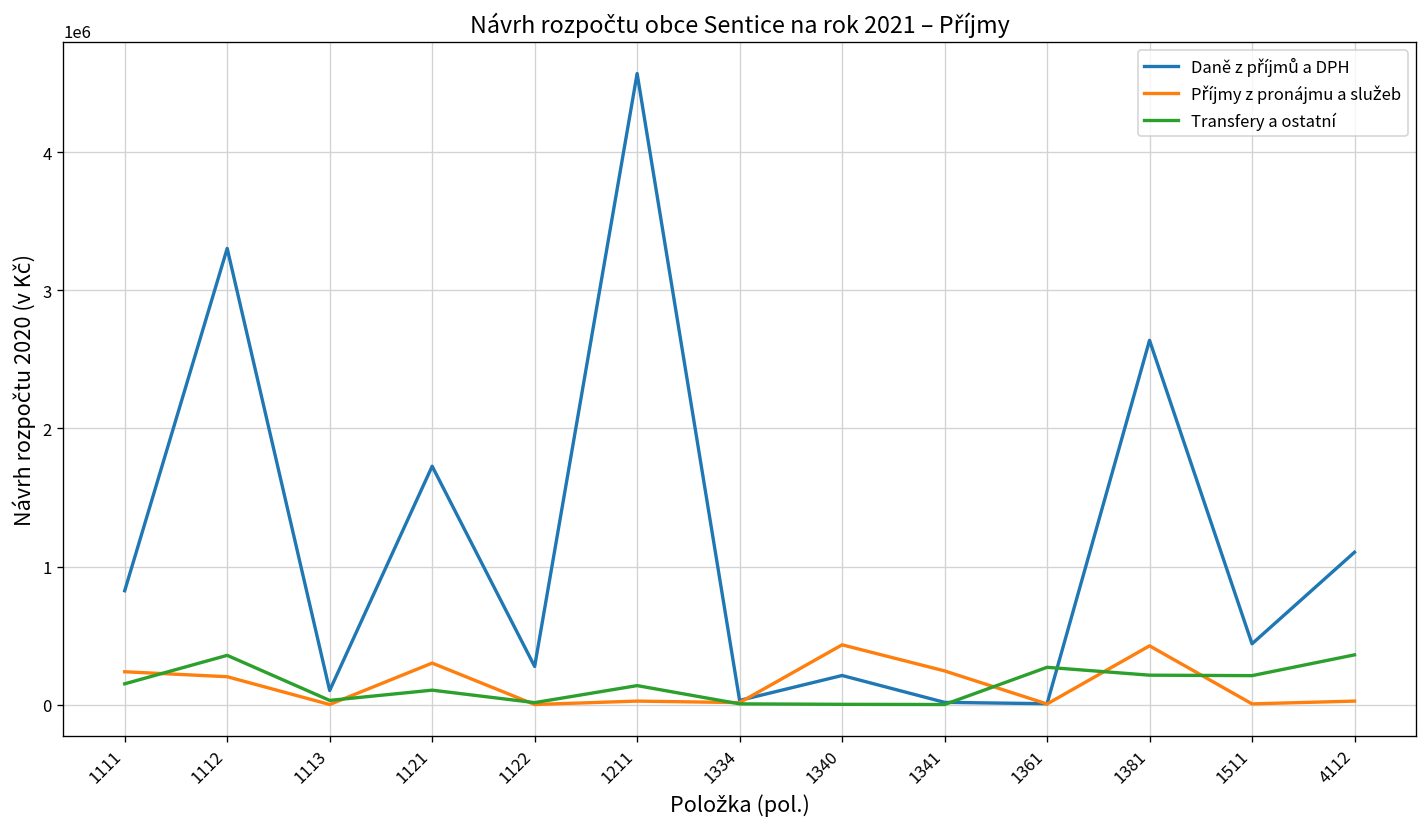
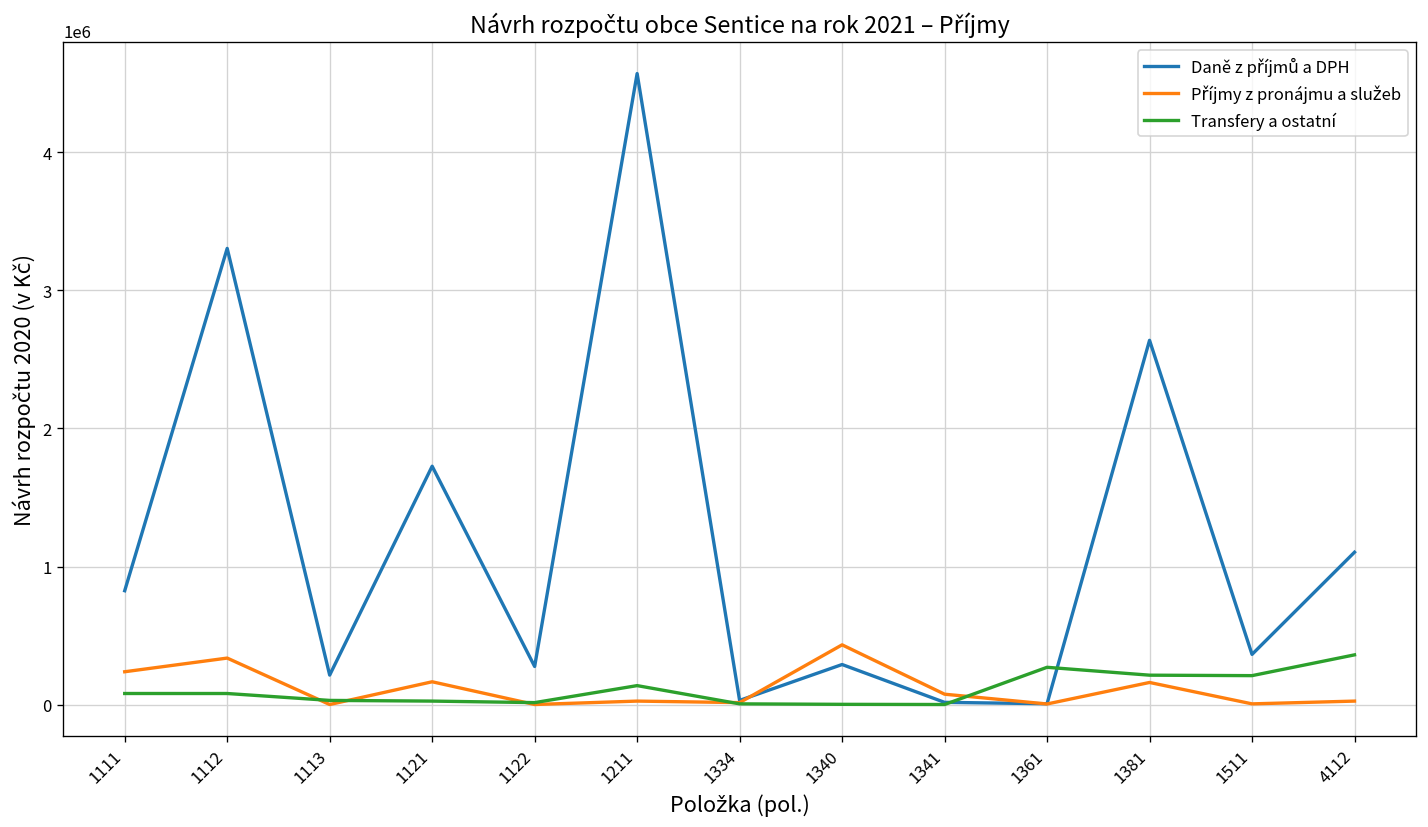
Transfery a ostatní, 1111: 150000 -> 80000
Příjmy z pronájmu a služeb, 1112: 200000 -> 340000
Transfery a ostatní, 1112: 360000 -> 80000
Daně z příjmů a DPH, 1113: 100000 -> 210000
Příjmy z pronájmu a služeb, 1121: 300000 -> 170000
Transfery a ostatní, 1121: 100000 -> 30000
Daně z příjmů a DPH, 1340: 210000 -> 290000
Příjmy z pronájmu a služeb, 1341: 240000 -> 80000
Příjmy z pronájmu a služeb, 1381: 430000 -> 160000
Daně z příjmů a DPH, 1511: 440000 -> 360000
